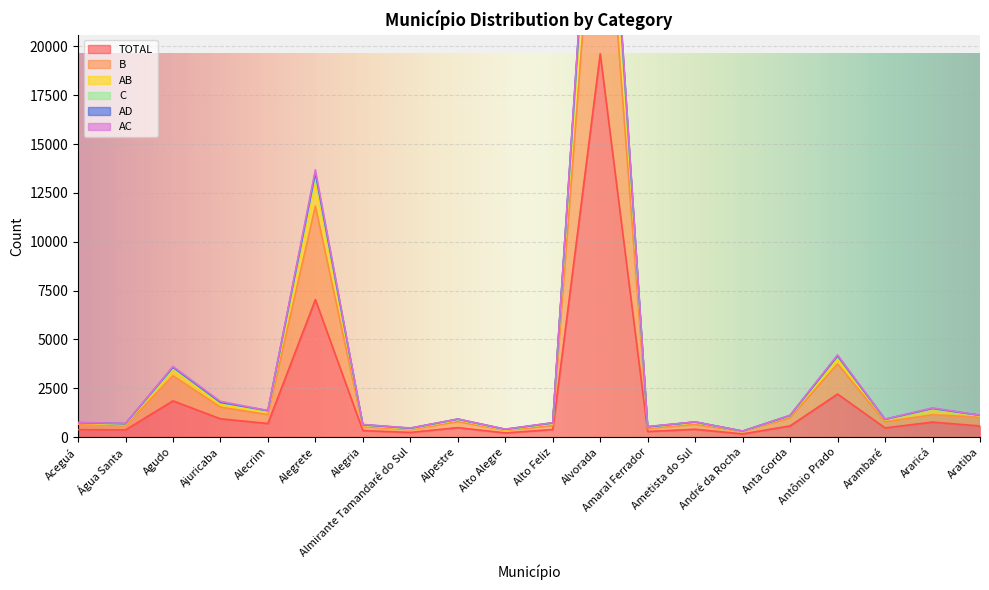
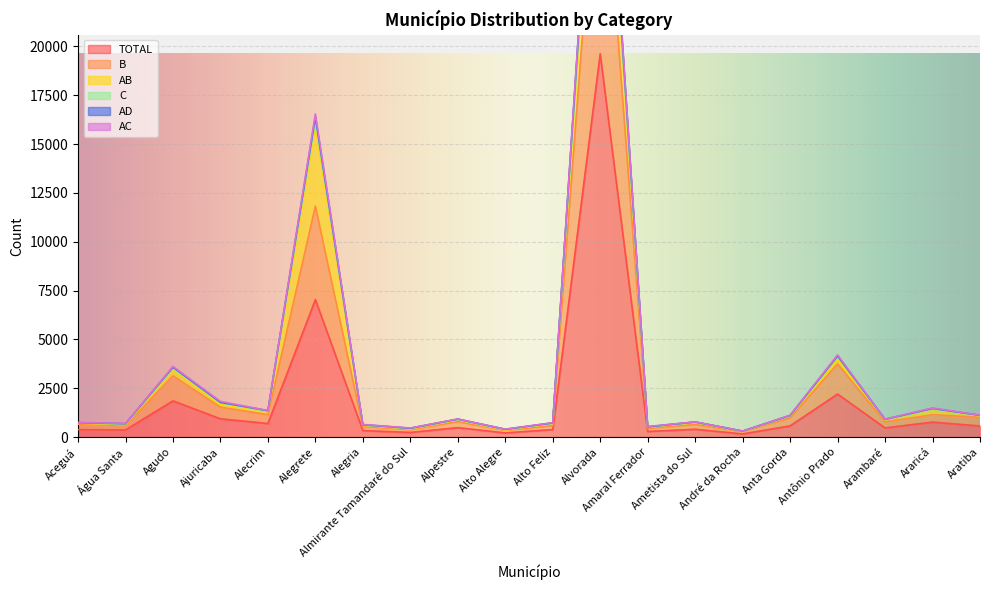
AB, Alegrete: 1300 -> 4200
